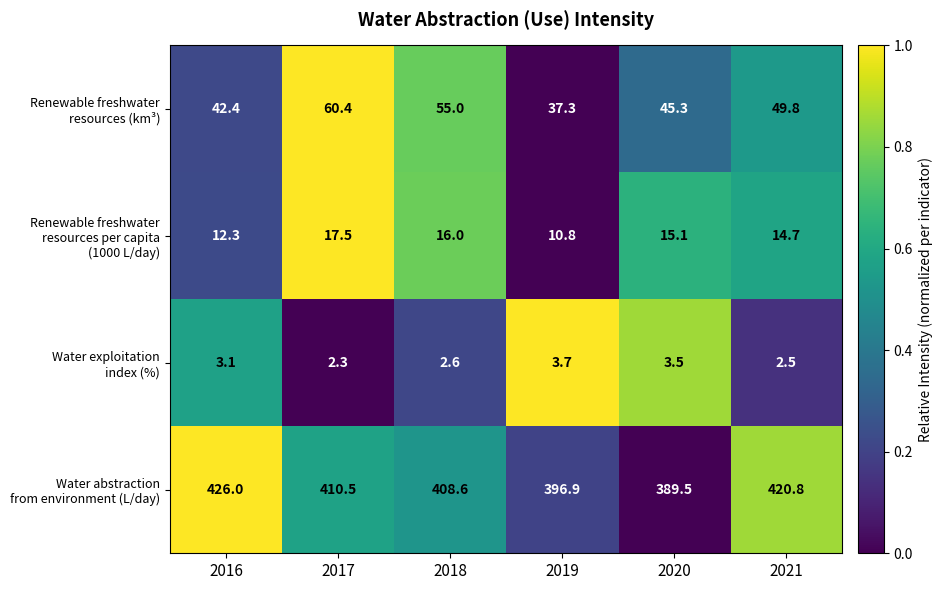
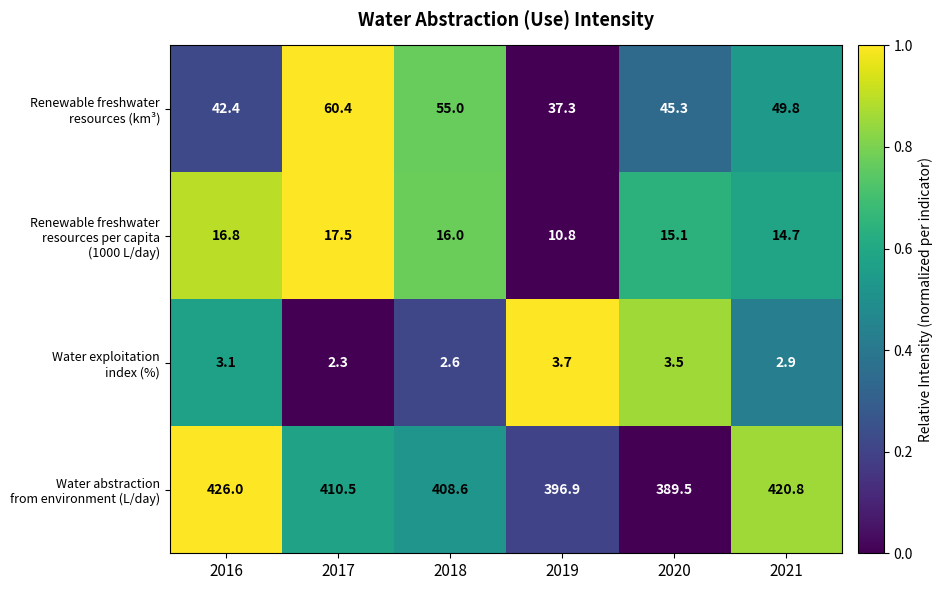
Renewable freshwater resources per capita (1000 L/day), 2016: 12.3 -> 16.8
Water exploitation index (%), 2021: 2.5 -> 2.9
